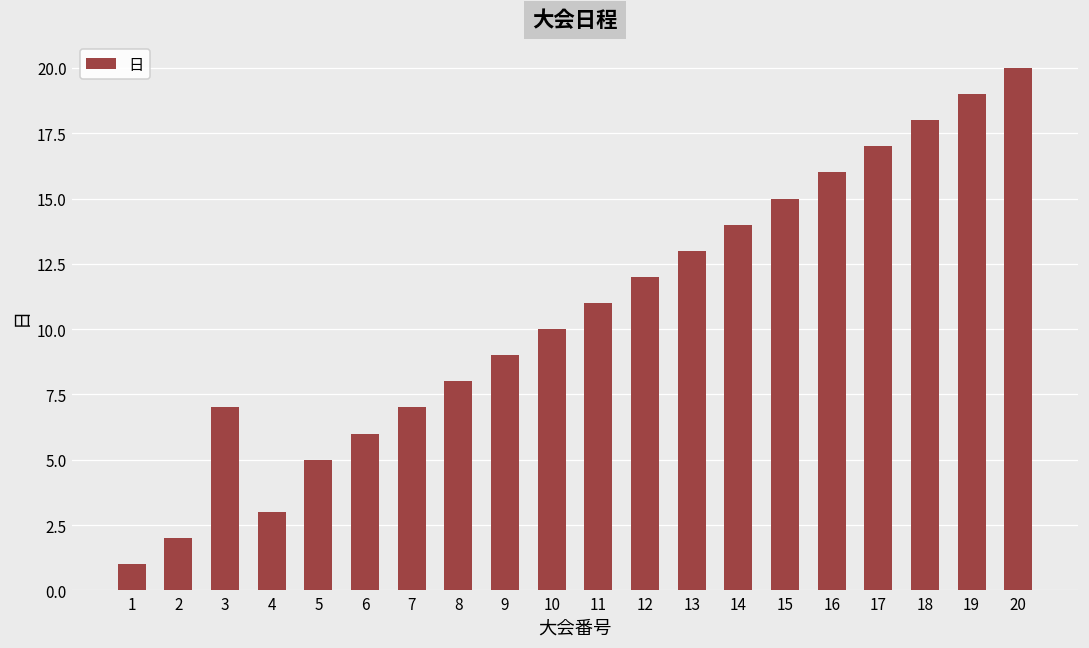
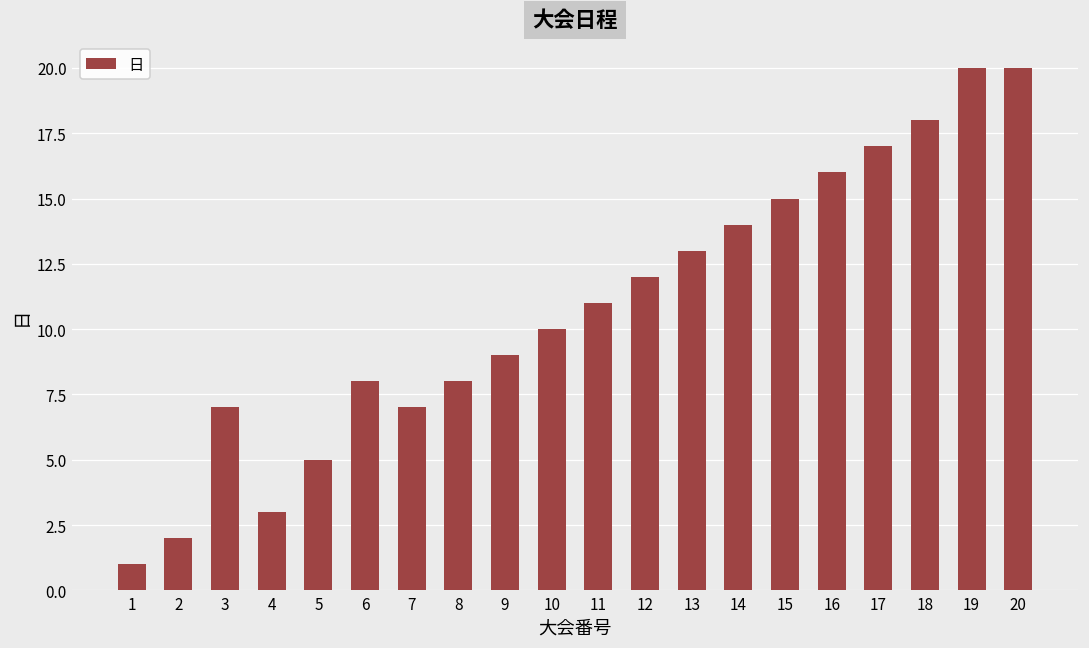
6: 6 -> 8
19: 19 -> 20
